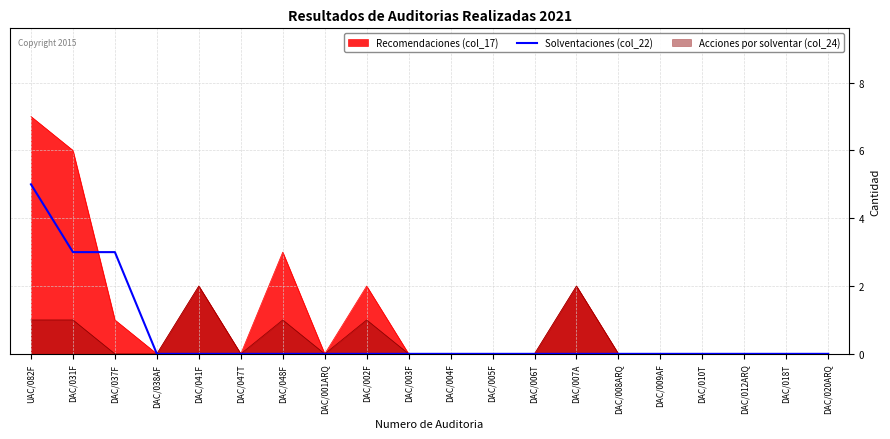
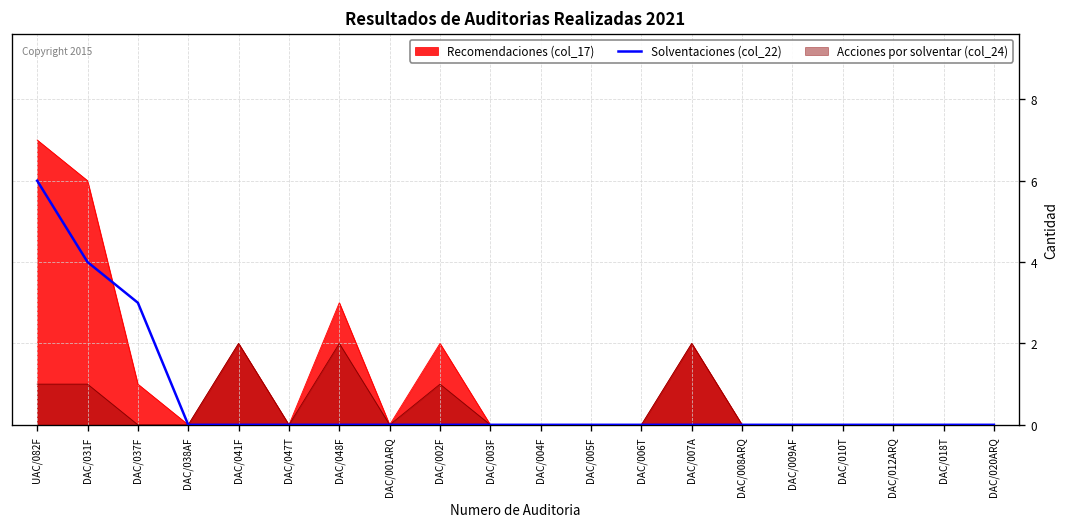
Solventaciones (col_22), UAC/082F: 5 -> 6
Solventaciones (col_22), DAC/031F: 3 -> 4
Acciones por solventar (col_24), DAC/048F: 1 -> 2
